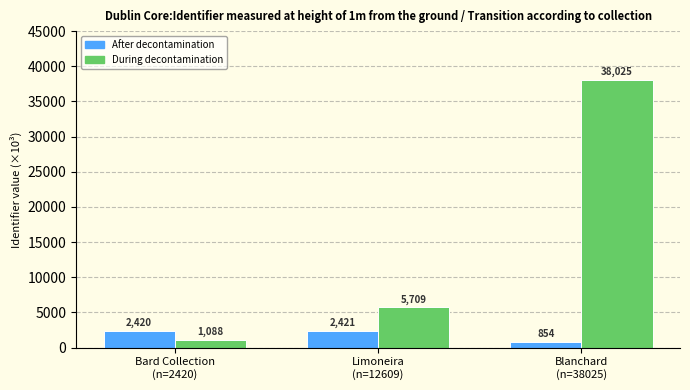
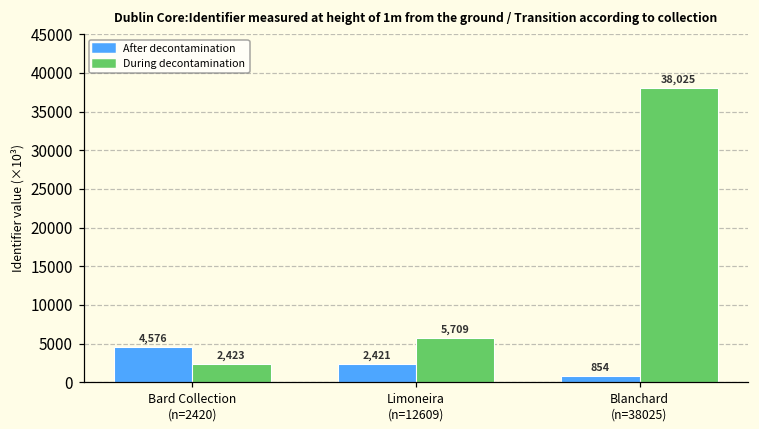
After decontamination, Bard Collection (n=2420): 2,420 -> 4,576
During decontamination, Bard Collection (n=2420): 1,088 -> 2,423
